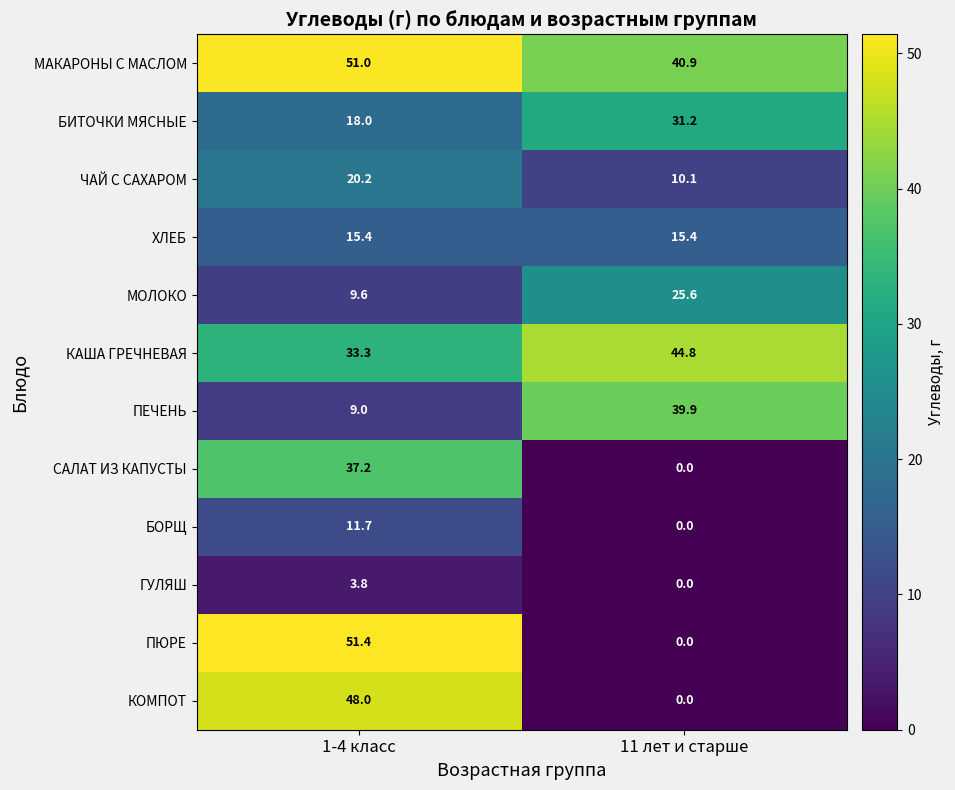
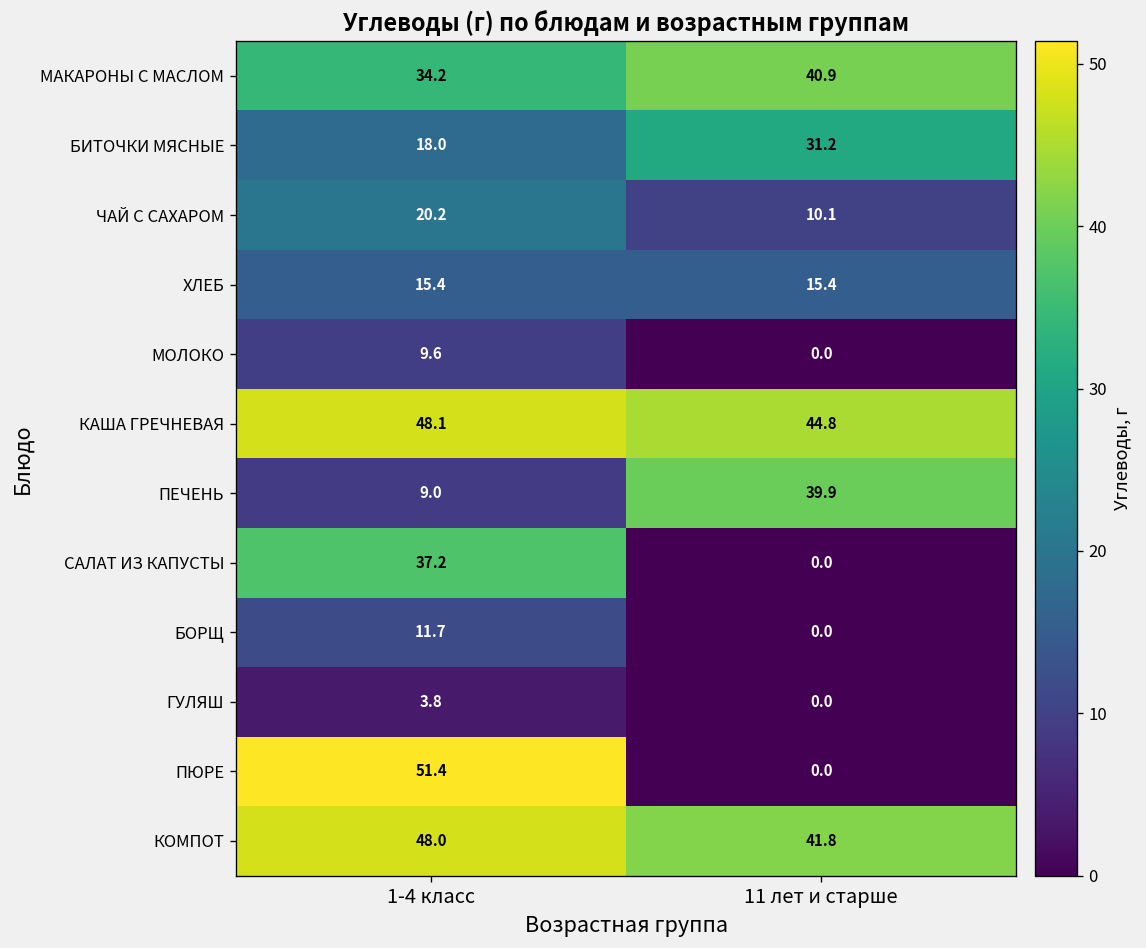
МАКАРОНЫ С МАСЛОМ, 1-4 класс: 51.0 -> 34.2
МОЛОКО, 11 лет и старше: 25.6 -> 0.0
КАША ГРЕЧНЕВАЯ, 1-4 класс: 33.3 -> 48.1
КОМПОТ, 11 лет и старше: 0.0 -> 41.8
